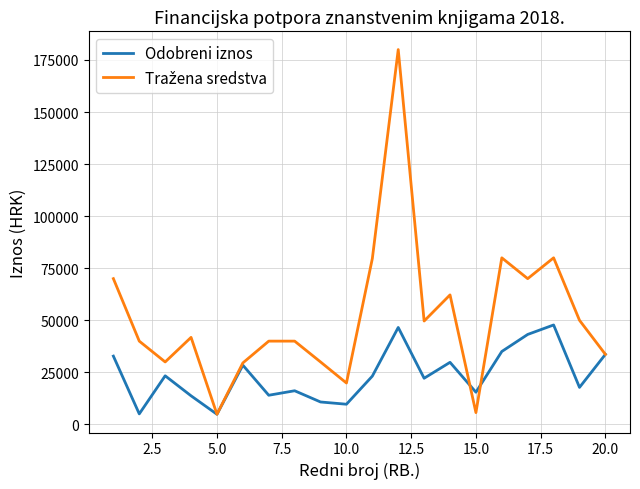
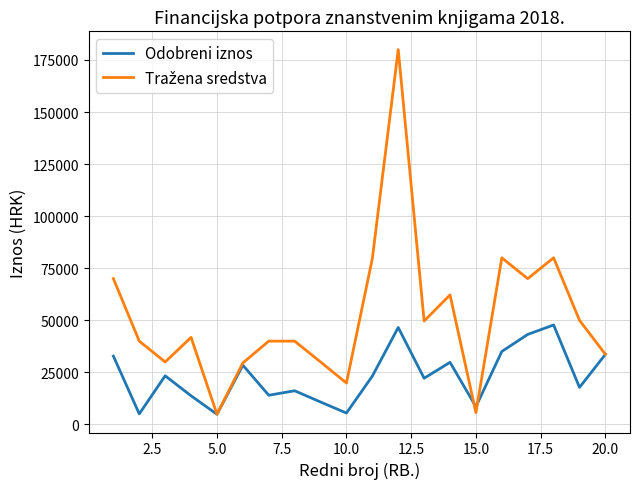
Odobreni iznos, 10.0: 10000 -> 5000
Odobreni iznos, 15.0: 15000 -> 9000
